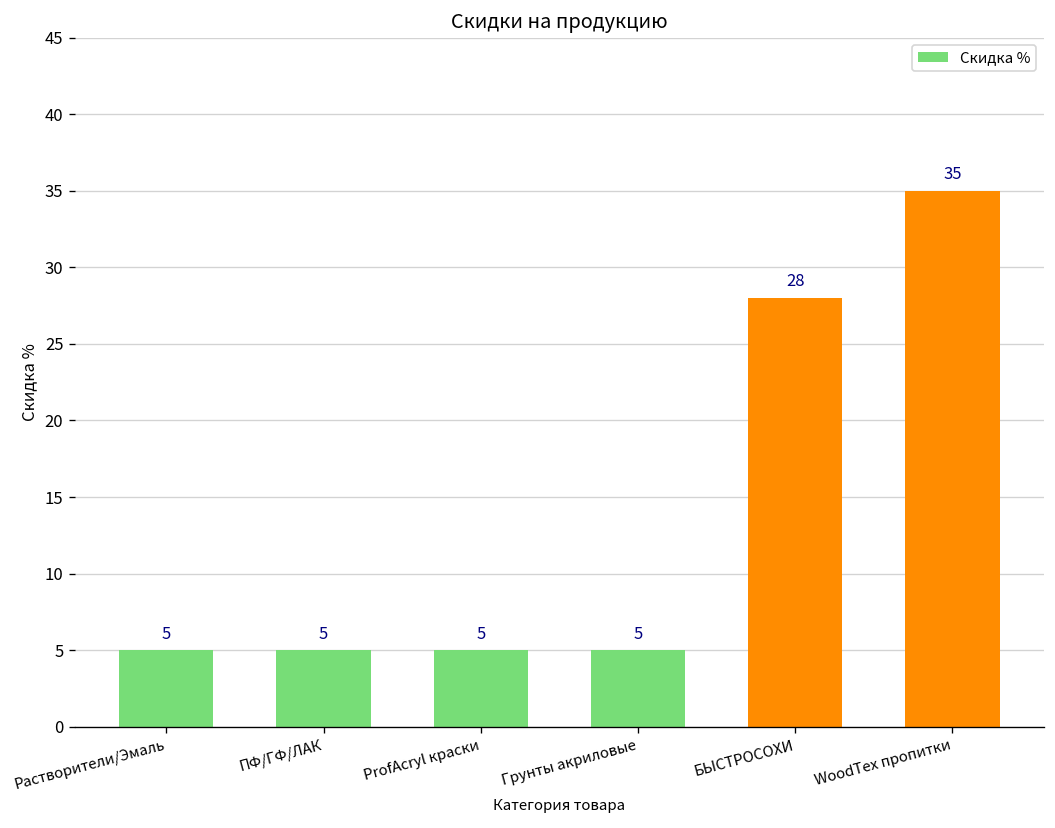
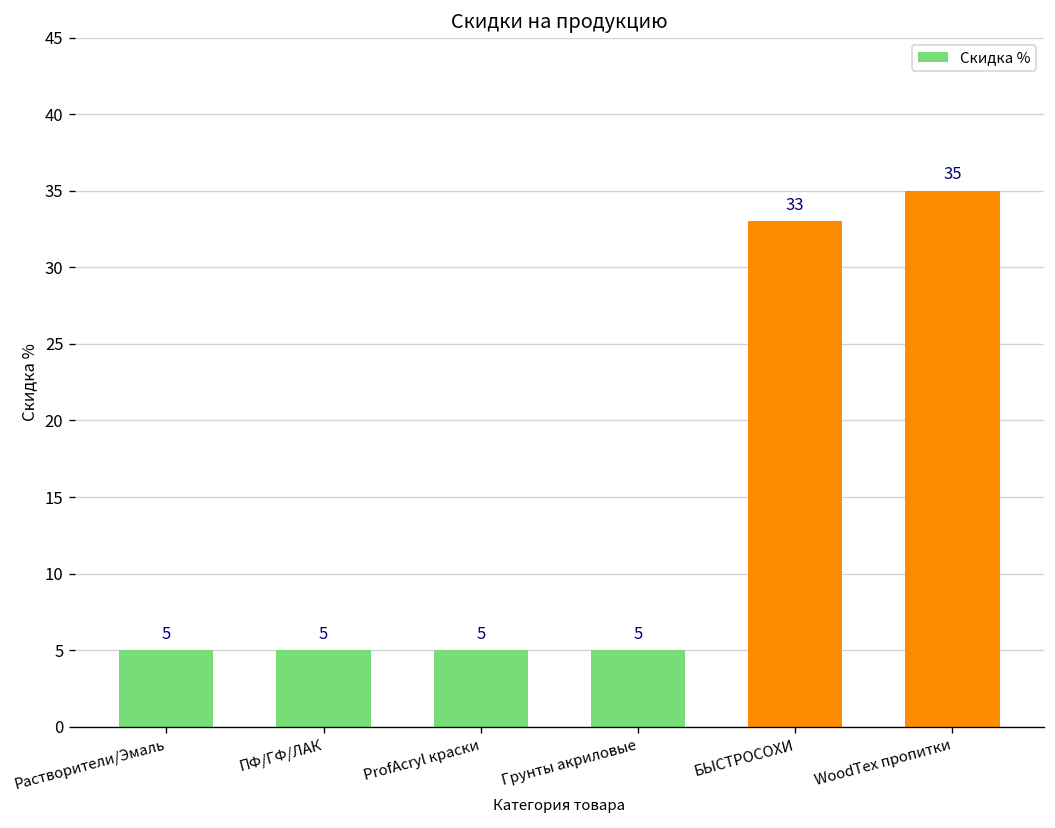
БЫСТРОСОХИ: 28 -> 33
